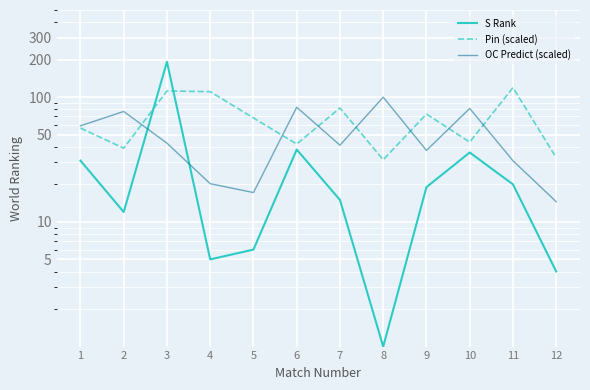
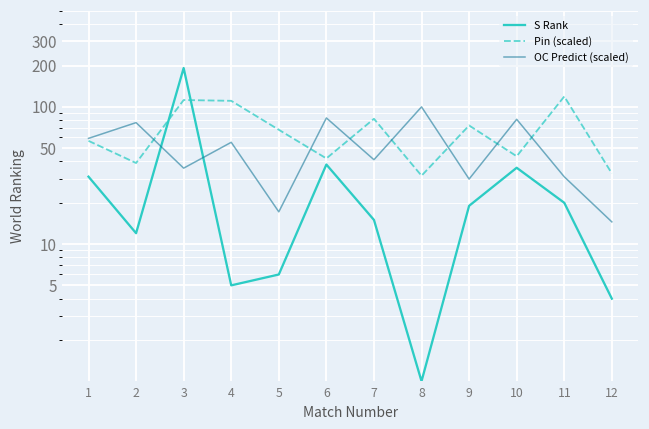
OC Predict (scaled), 3: 43 -> 36
OC Predict (scaled), 4: 20 -> 60
OC Predict (scaled), 9: 37 -> 30
